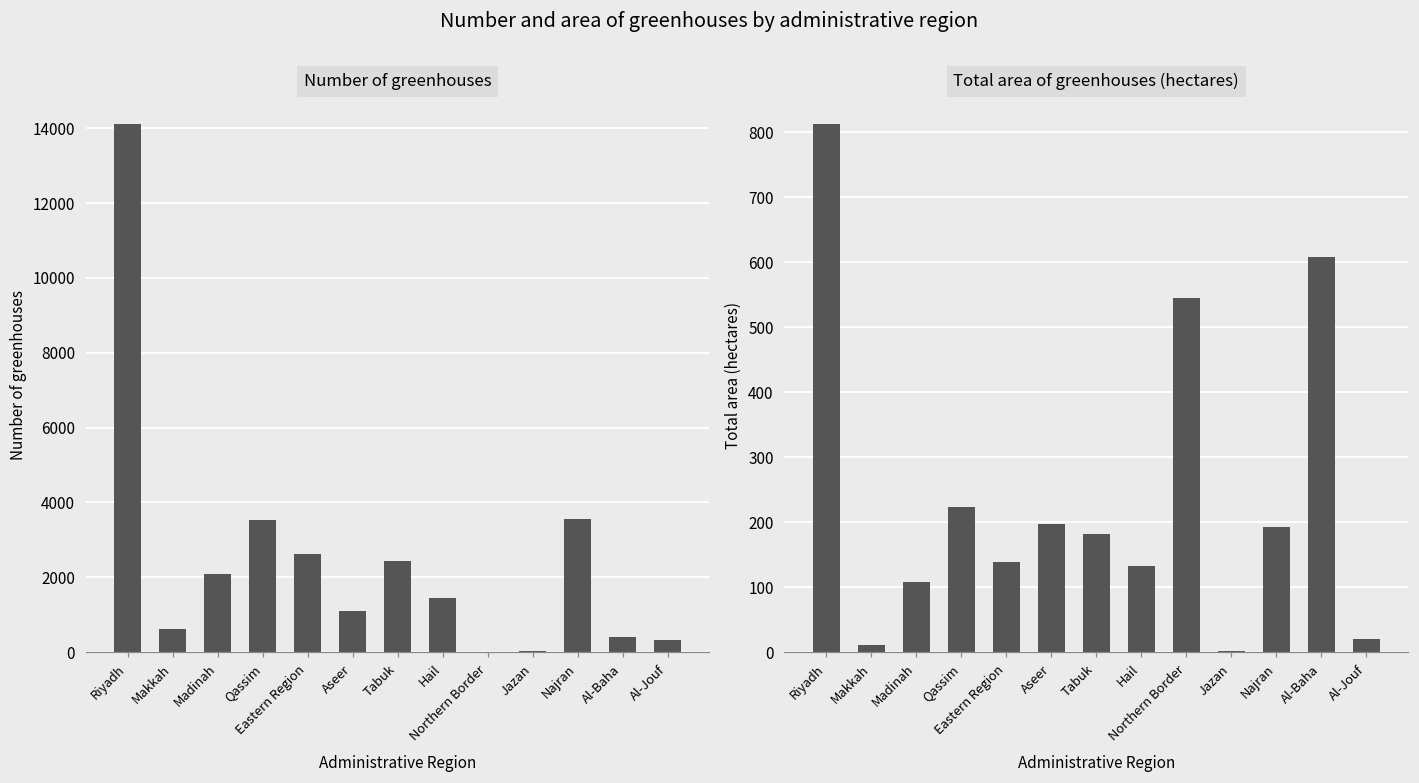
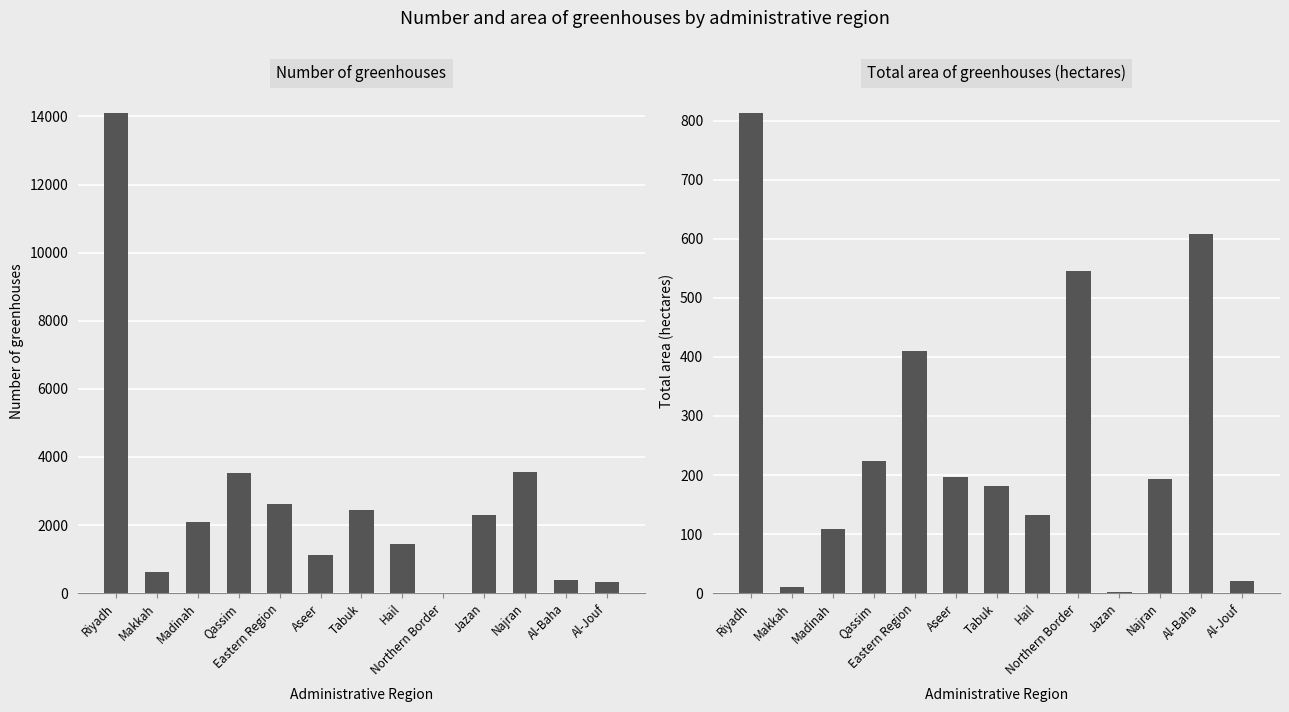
Number of greenhouses, Jazan: 0 -> 2300
Total area of greenhouses (hectares), Eastern Region: 140 -> 410
